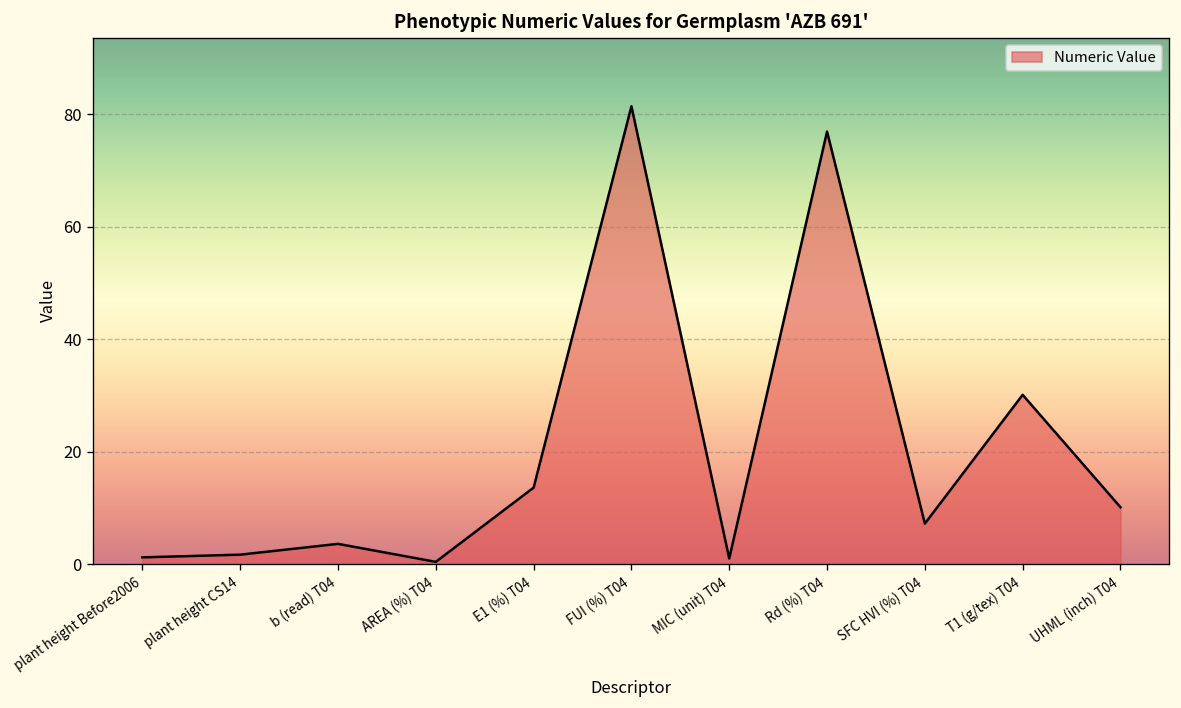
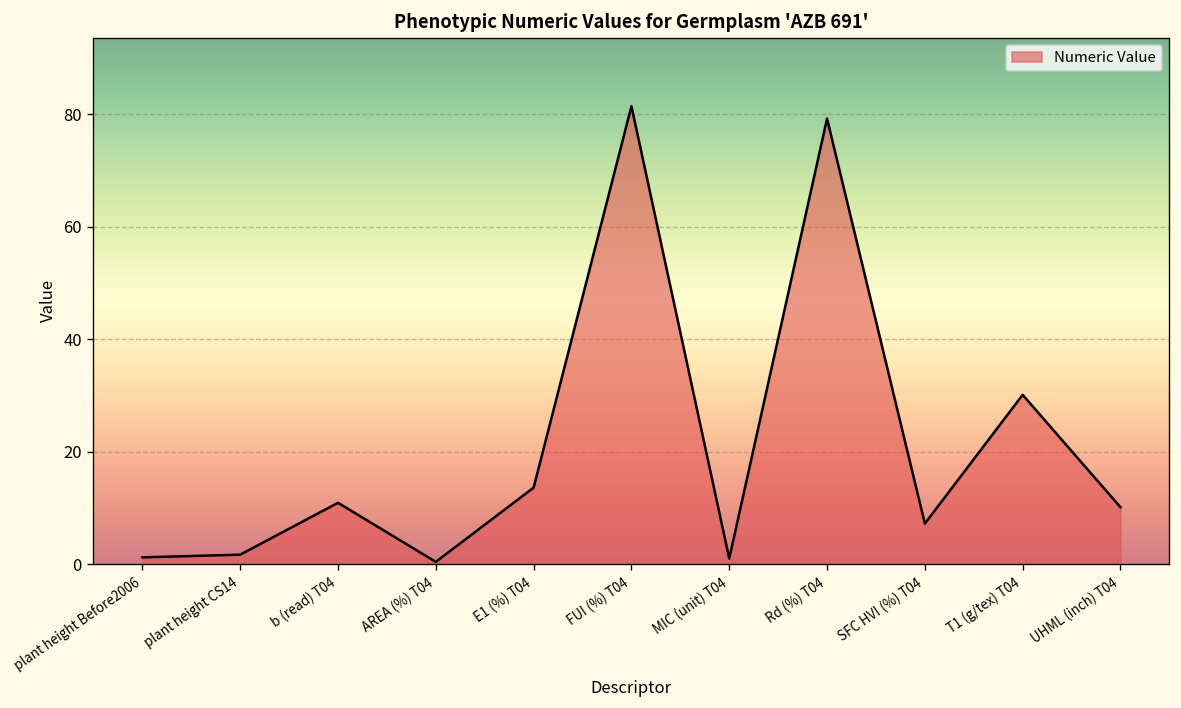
b (read) T04: 4 -> 11
Rd (%) T04: 77 -> 79
